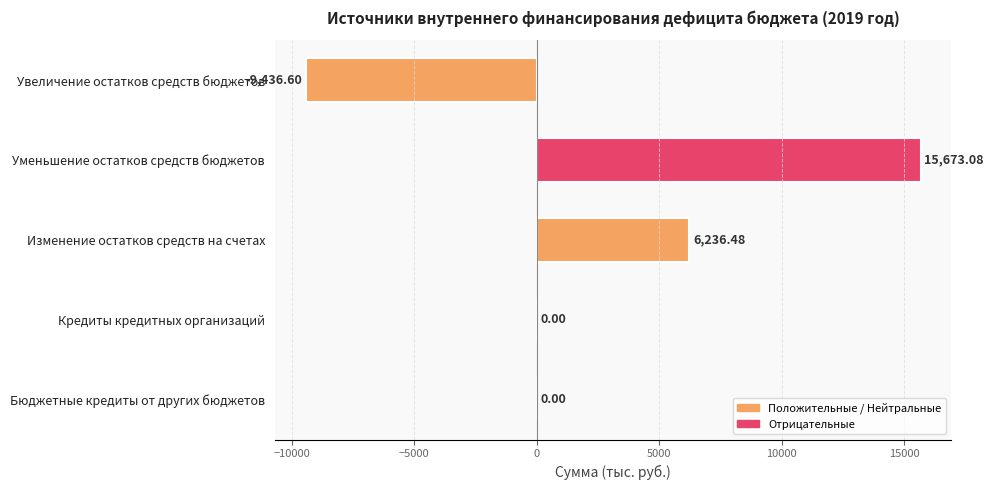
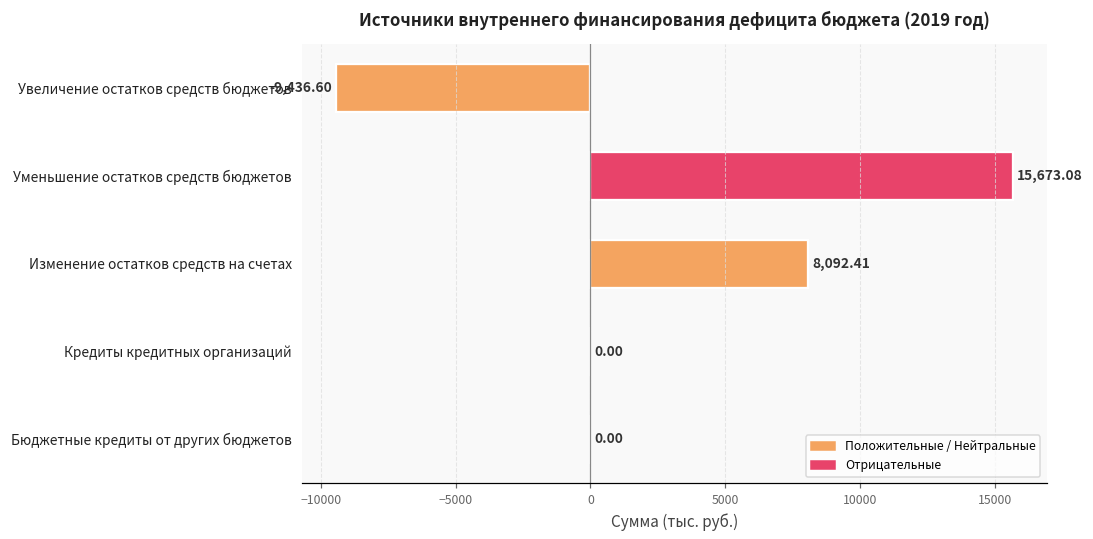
Изменение остатков средств на счетах: 6,236.48 -> 8,092.41
